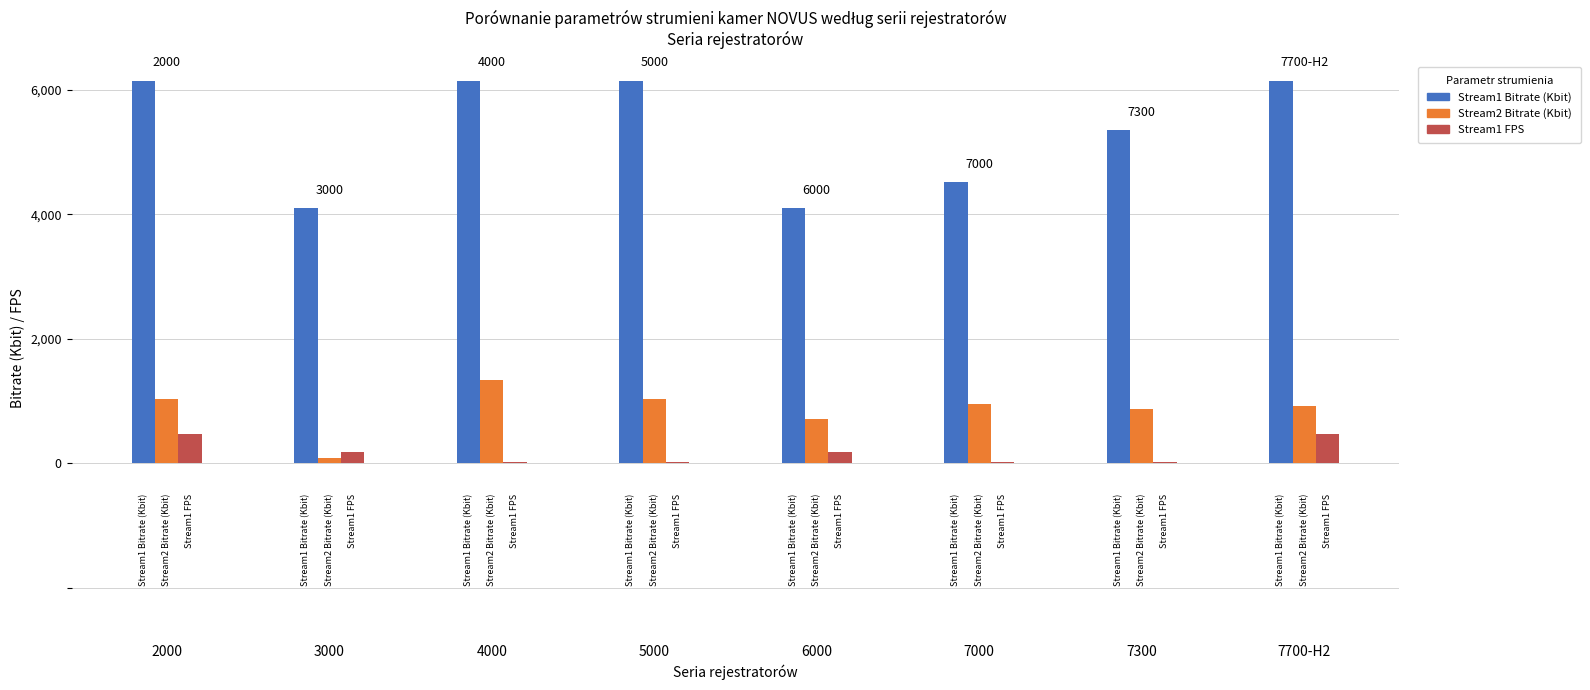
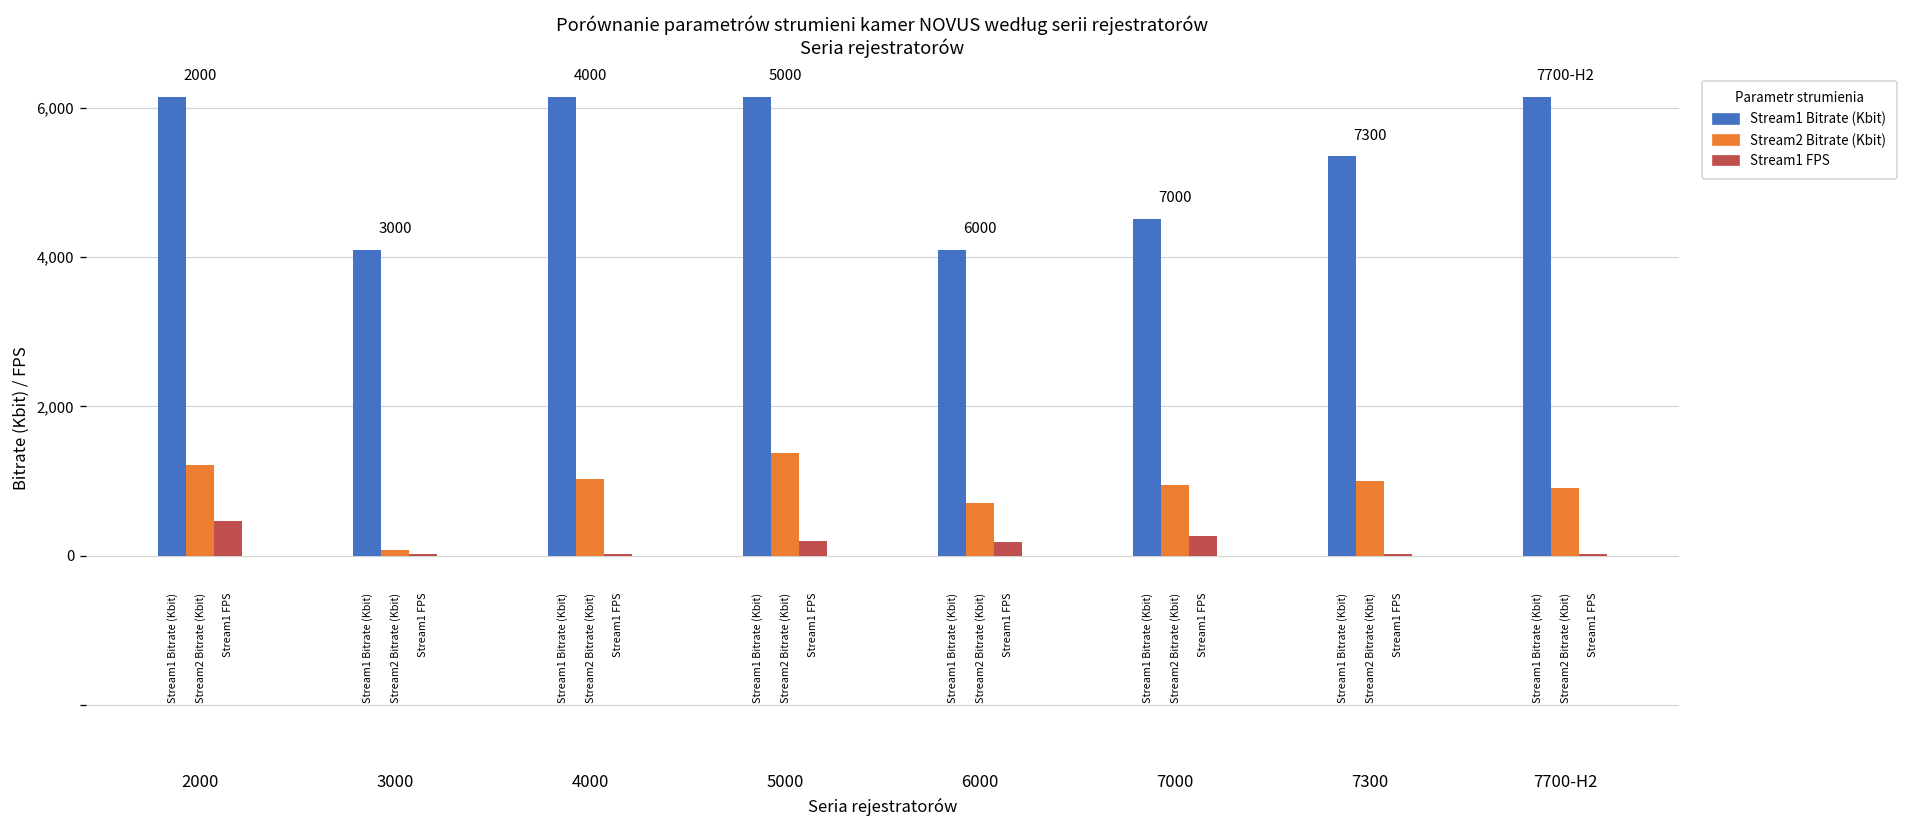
Stream2 Bitrate (Kbit), 2000: 1,000 -> 1,200
Stream1 FPS, 3000: 200 -> 0
Stream2 Bitrate (Kbit), 4000: 1,300 -> 1,000
Stream2 Bitrate (Kbit), 5000: 1,000 -> 1,400
Stream1 FPS, 5000: 0 -> 200
Stream1 FPS, 7000: 0 -> 300
Stream2 Bitrate (Kbit), 7300: 900 -> 1,000
Stream1 FPS, 7700-H2: 500 -> 0
